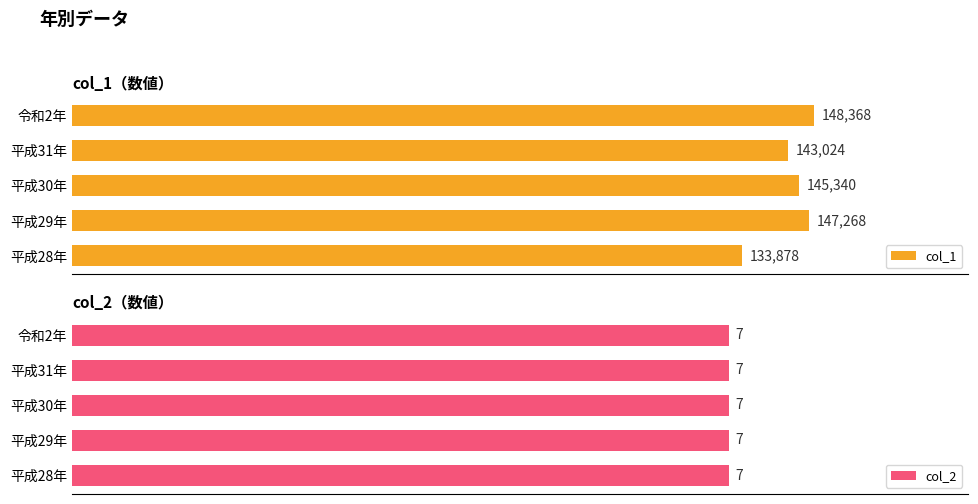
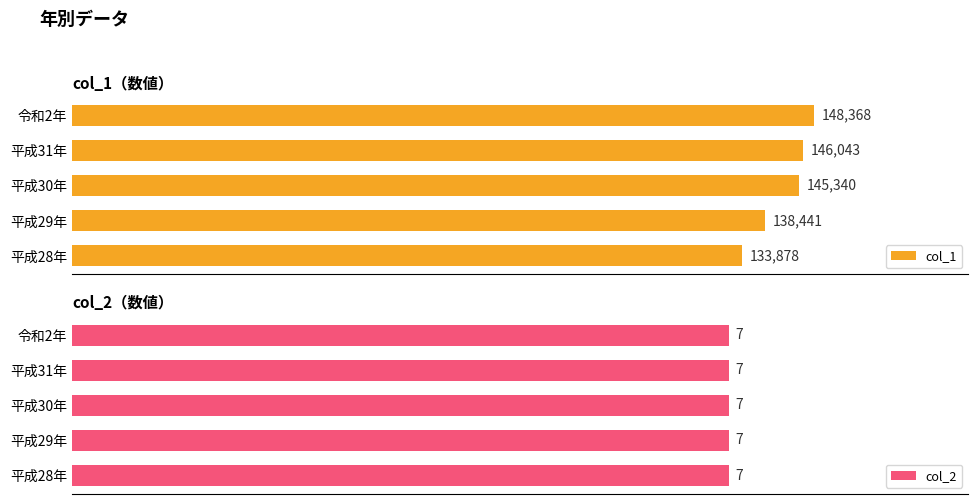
col_1（数値）, 平成31年: 143,024 -> 146,043
col_1（数値）, 平成29年: 147,268 -> 138,441
